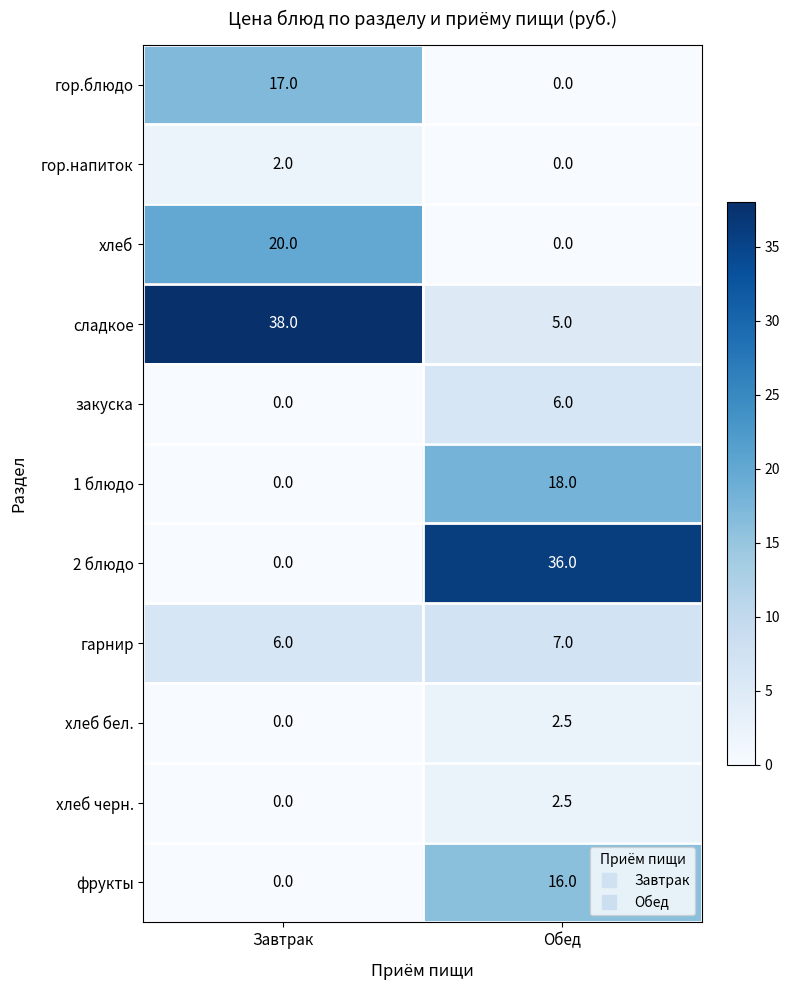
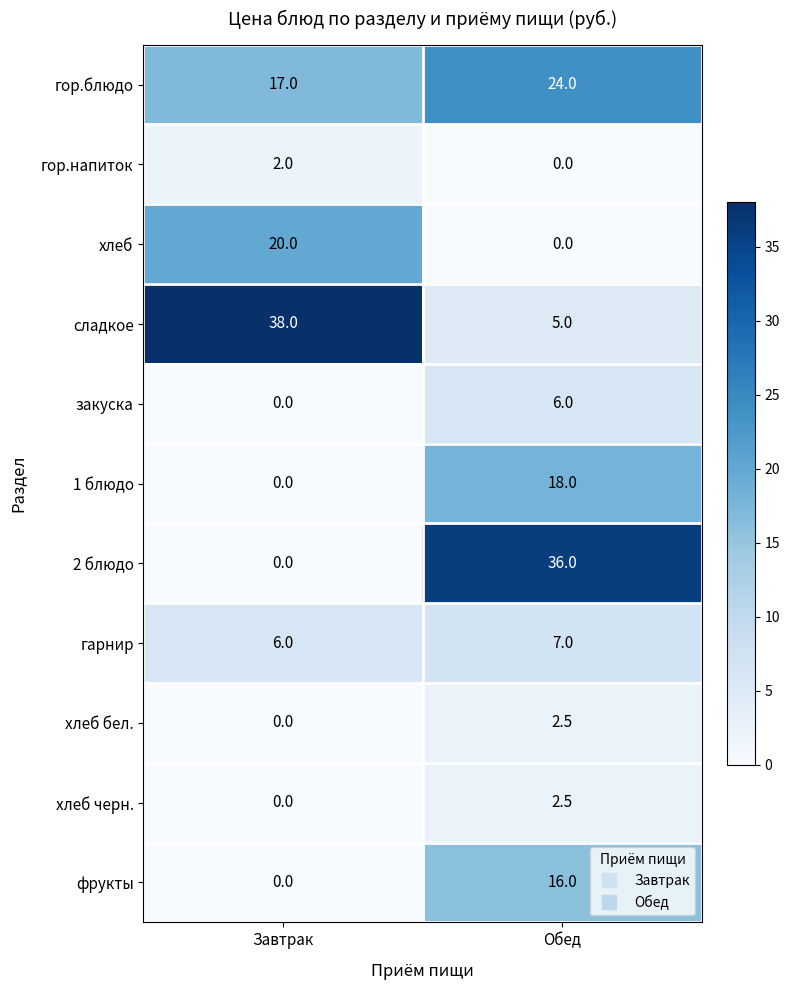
гор.блюдо, Обед: 0.0 -> 24.0
